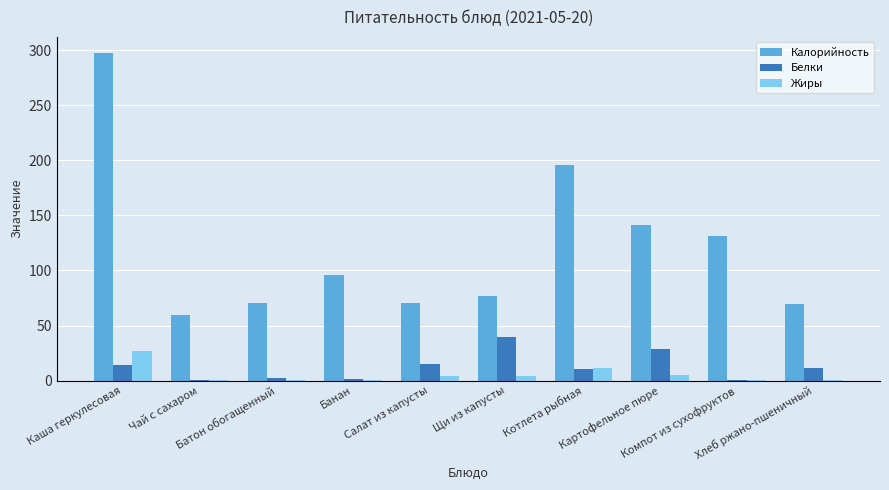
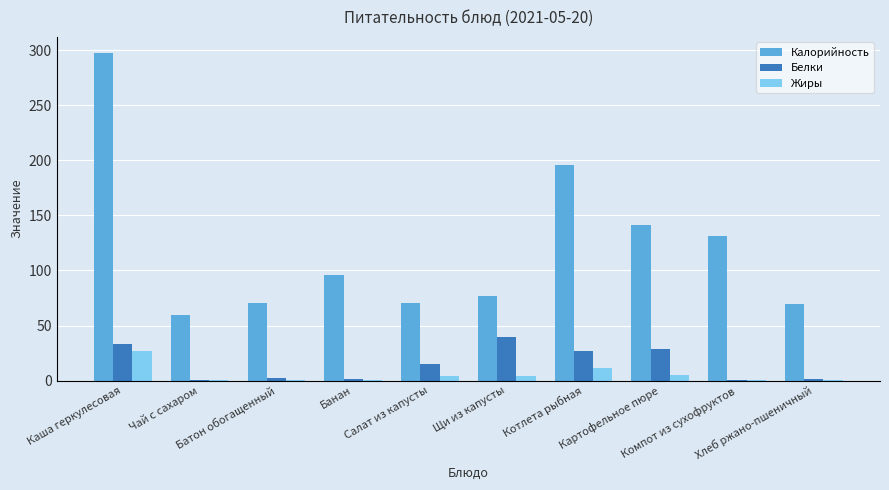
Белки, Каша геркулесовая: 14 -> 33
Белки, Котлета рыбная: 11 -> 27
Белки, Хлеб ржано-пшеничный: 11 -> 2
